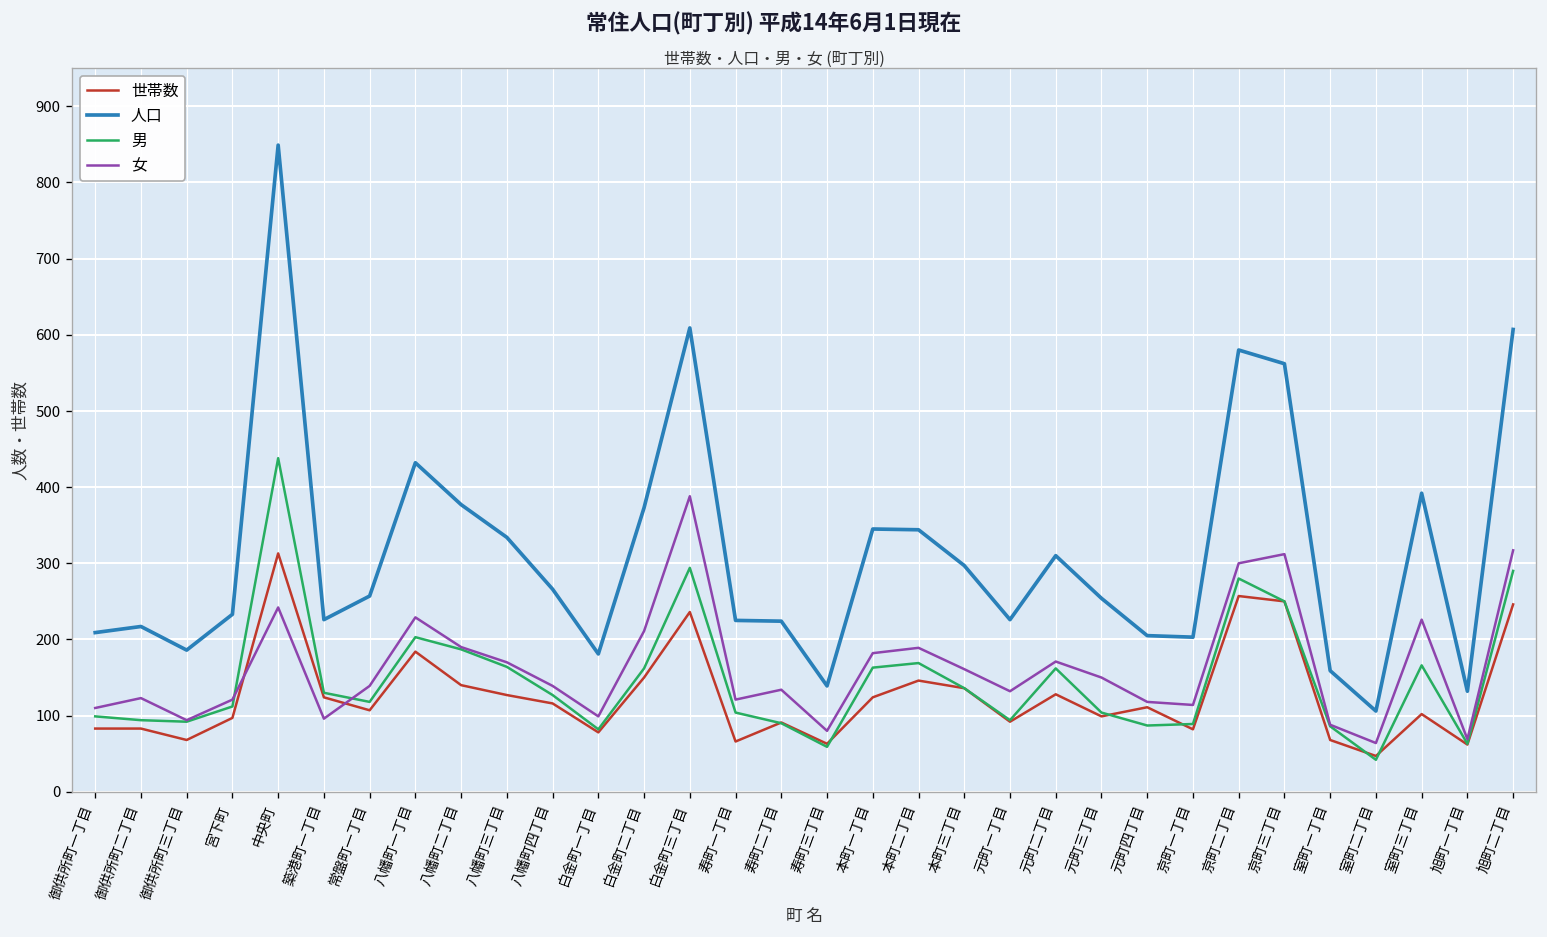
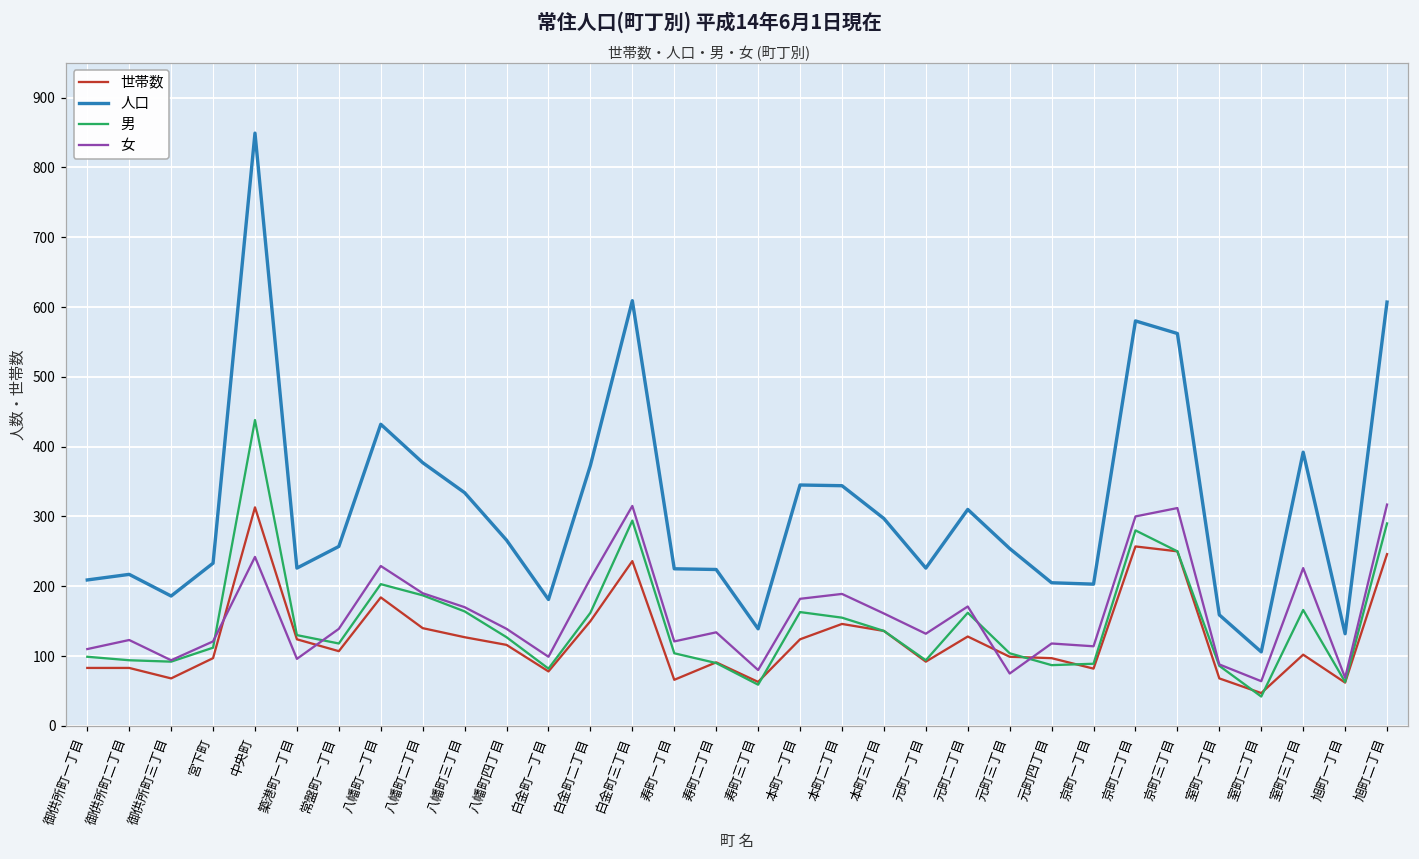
女, 白金町三丁目: 390 -> 320
男, 本町二丁目: 170 -> 160
女, 元町三丁目: 150 -> 80
世帯数, 元町四丁目: 110 -> 100
